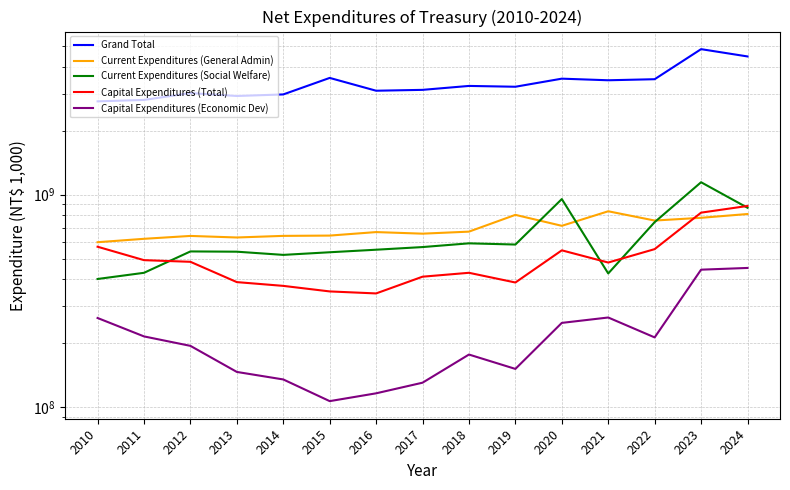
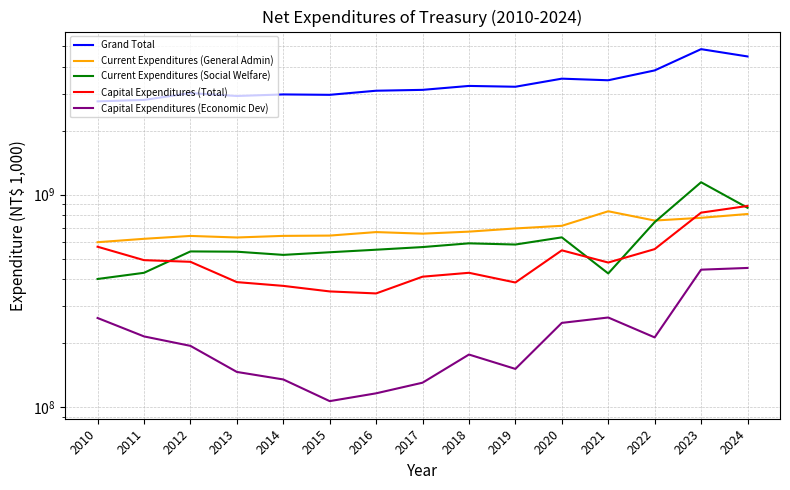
Grand Total, 2015: 3600000000 -> 3000000000
Current Expenditures (General Admin), 2019: 800000000 -> 690000000
Current Expenditures (Social Welfare), 2020: 1000000000 -> 630000000
Grand Total, 2022: 3500000000 -> 3900000000
